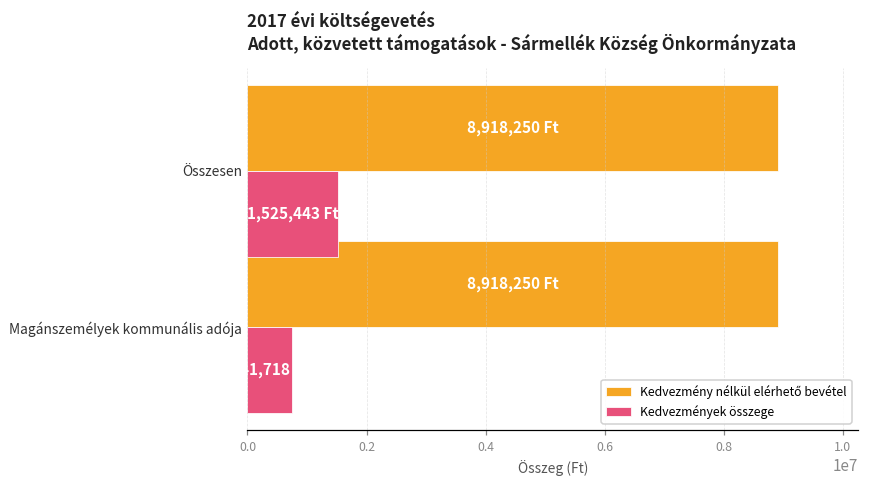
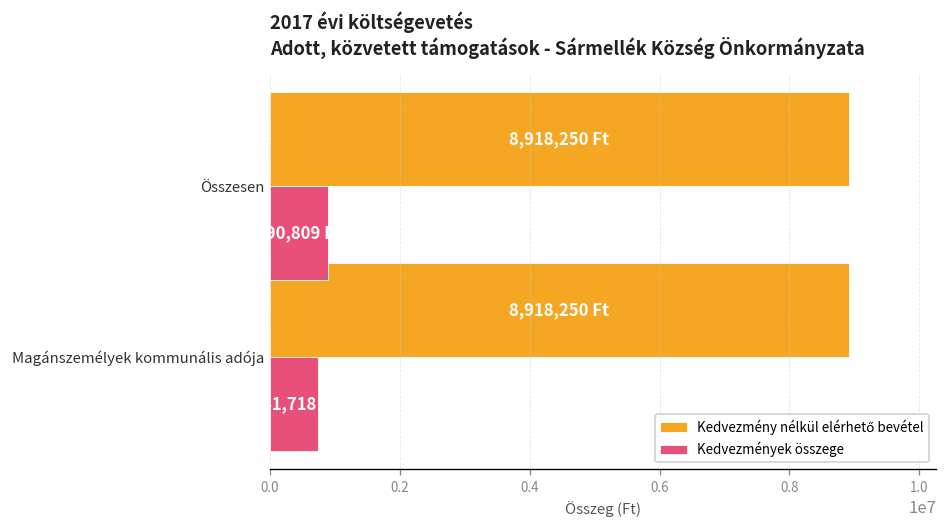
Kedvezmények összege, Összesen: 1,525,443 -> 890,809
